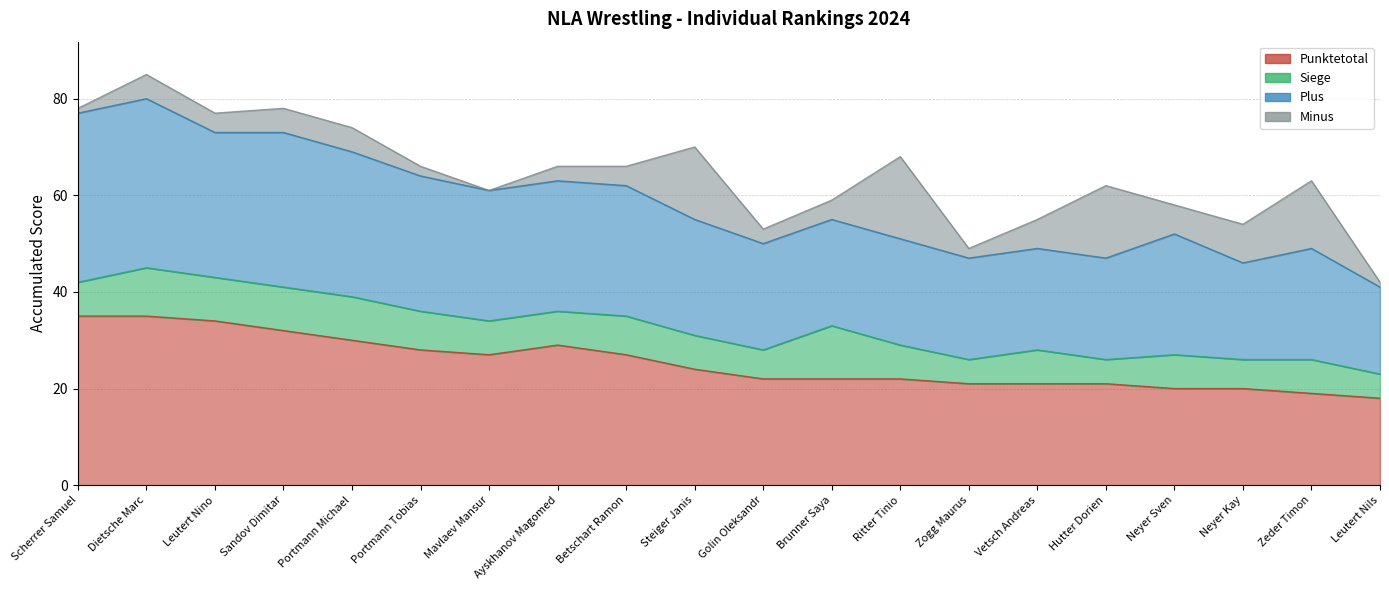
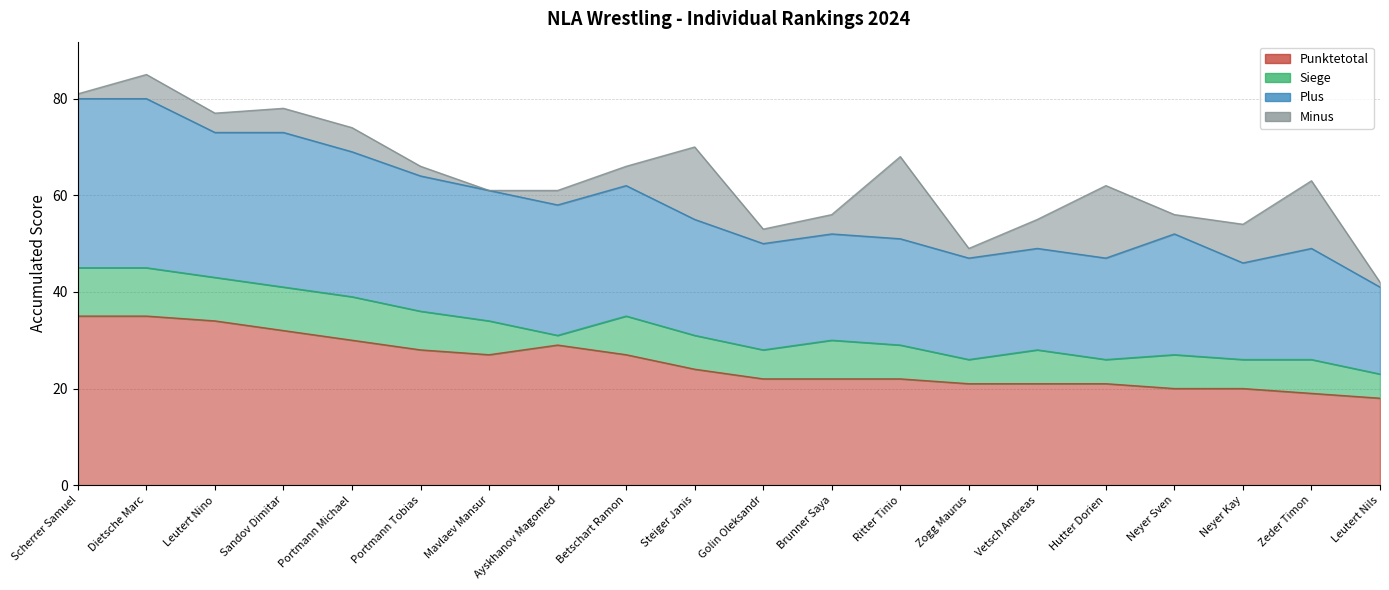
Siege, Scherrer Samuel: 7 -> 10
Siege, Ayskhanov Magomed: 7 -> 2
Siege, Brunner Saya: 11 -> 8
Minus, Neyer Sven: 6 -> 4
